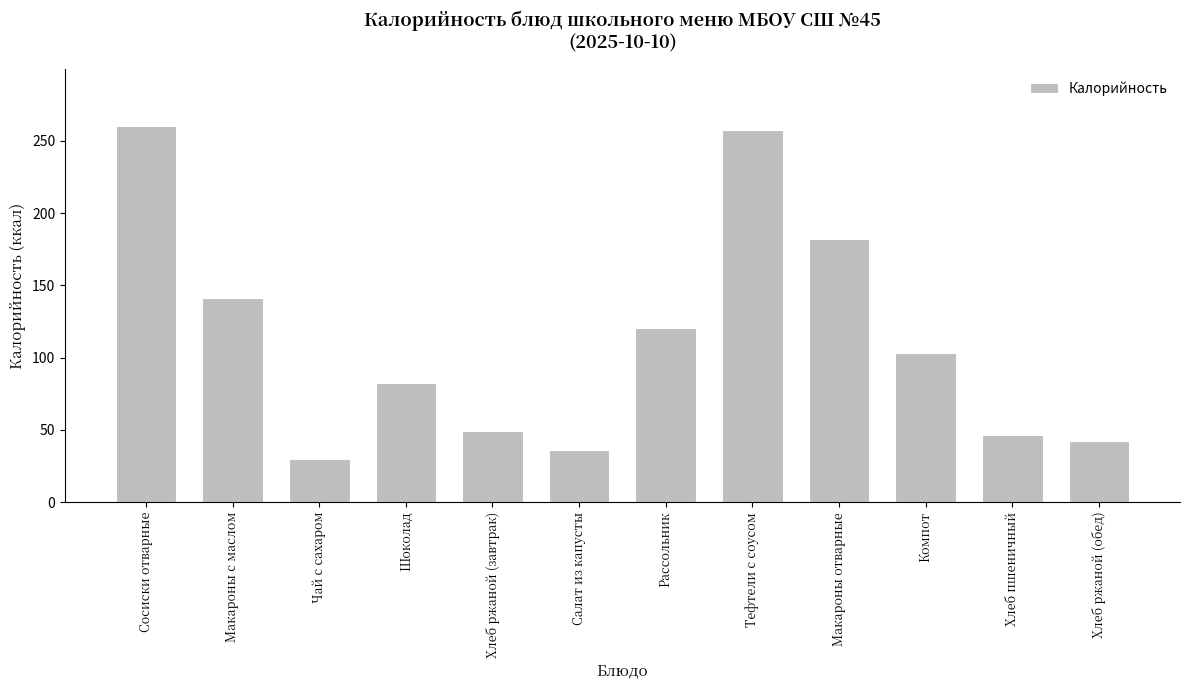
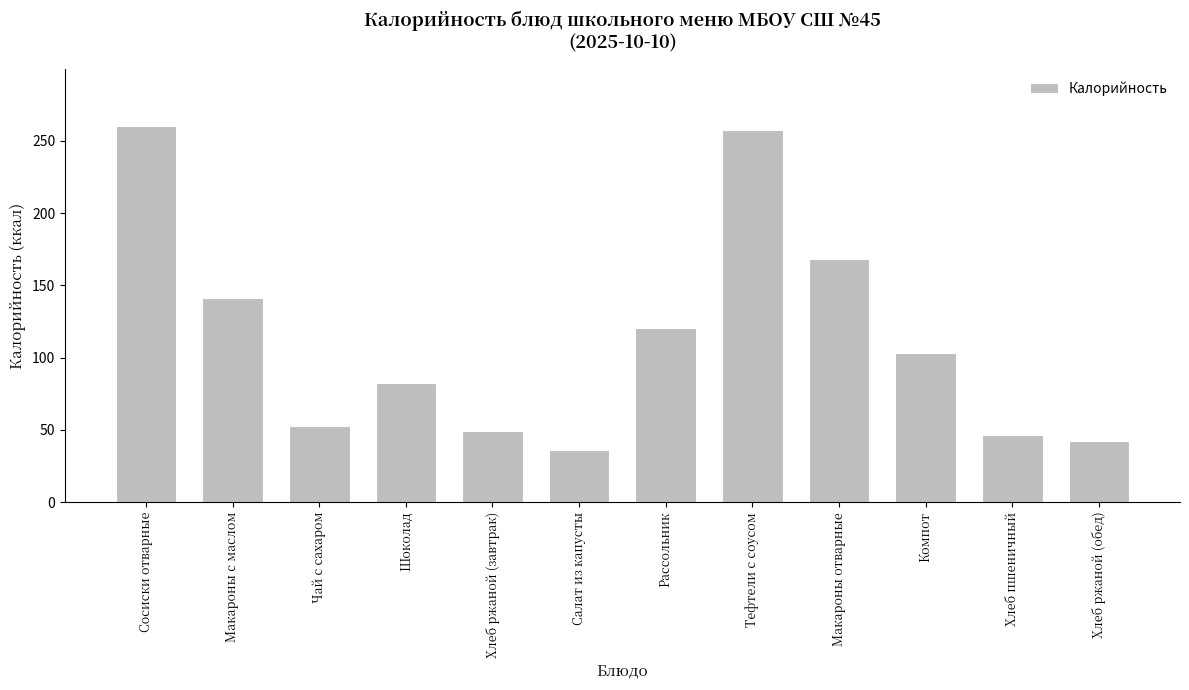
Чай с сахаром: 30 -> 52
Макароны отварные: 182 -> 168
